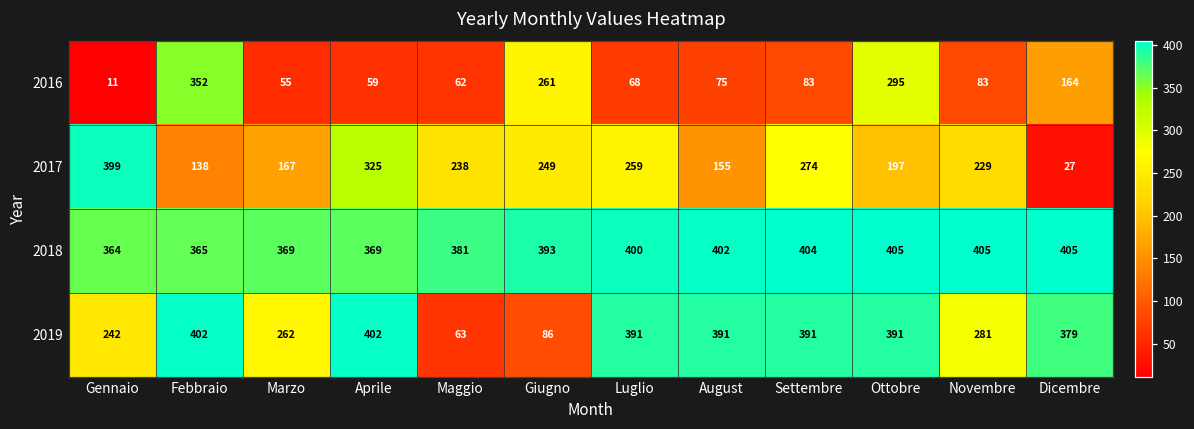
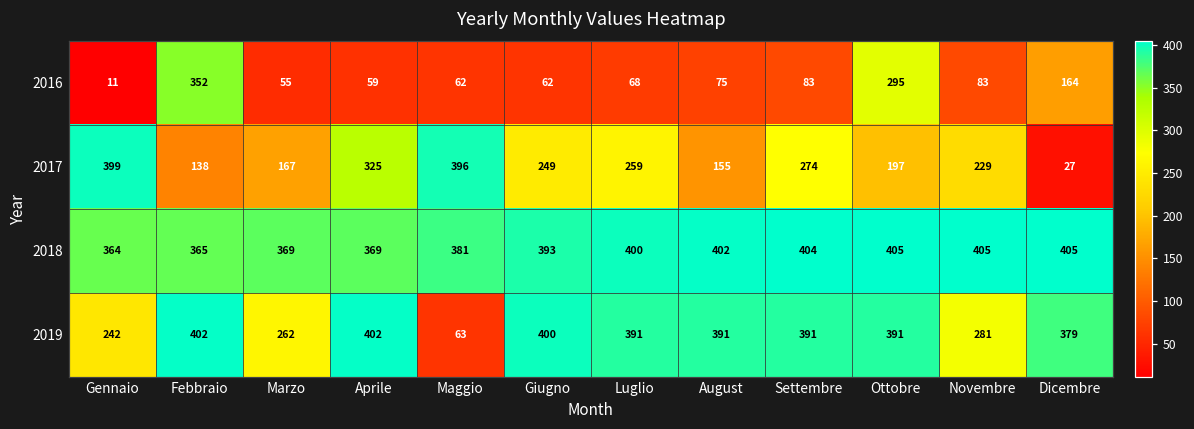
2016, Giugno: 261 -> 62
2017, Maggio: 238 -> 396
2019, Giugno: 86 -> 400
